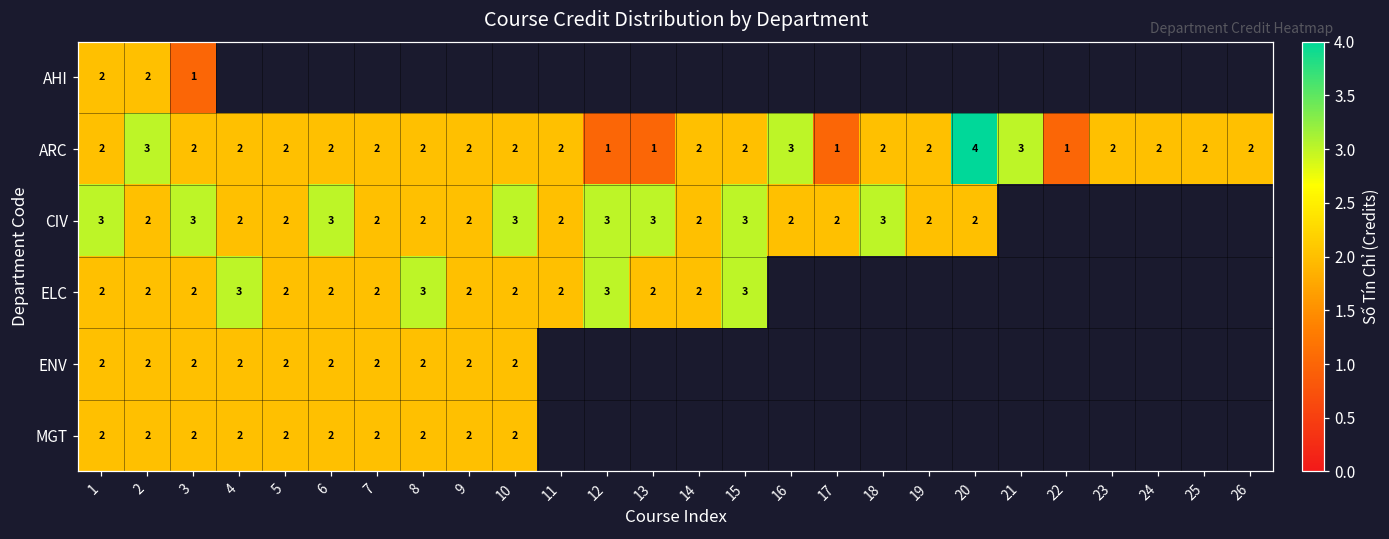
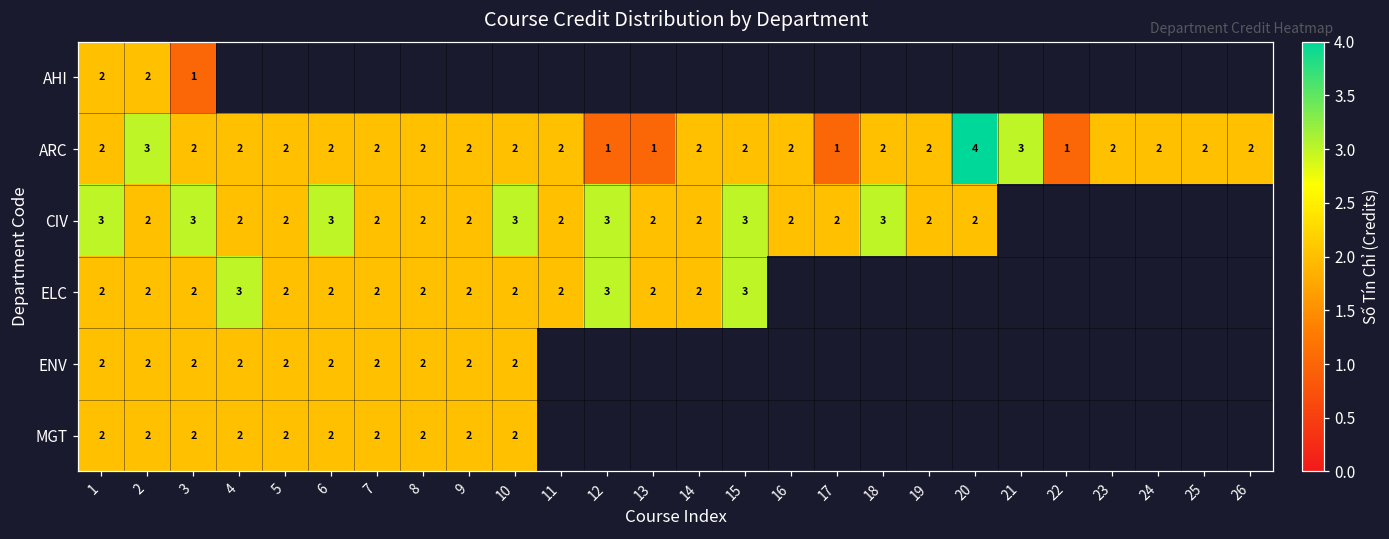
ARC, 16: 3 -> 2
CIV, 13: 3 -> 2
ELC, 8: 3 -> 2
